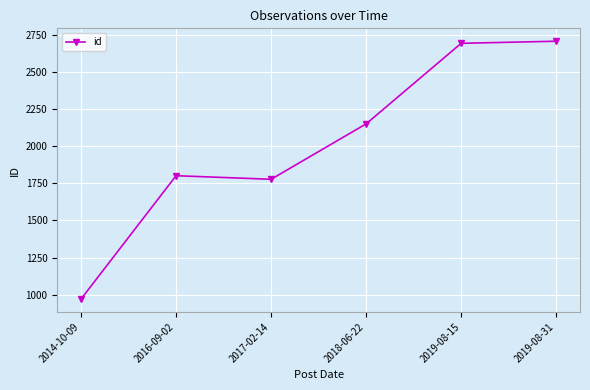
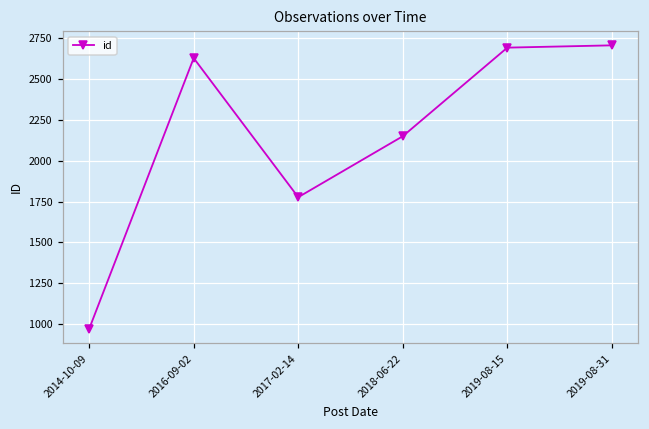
2016-09-02: 1800 -> 2630
